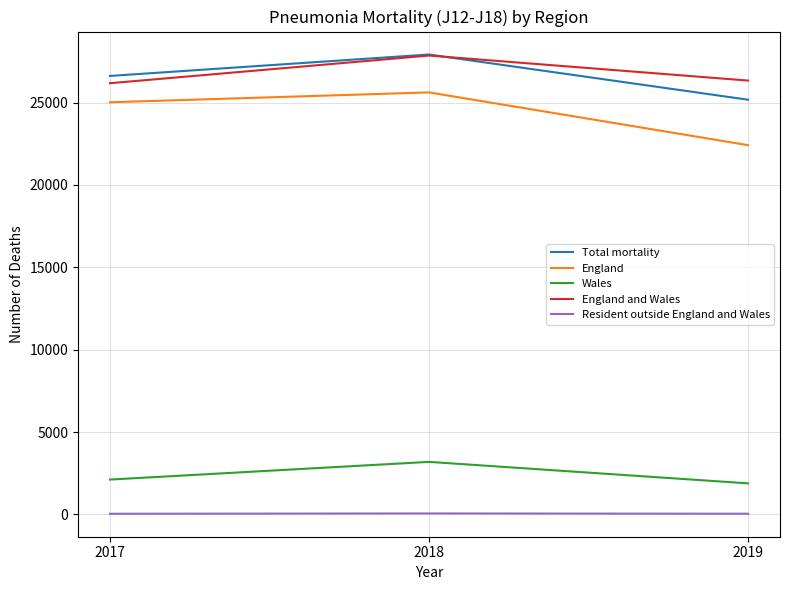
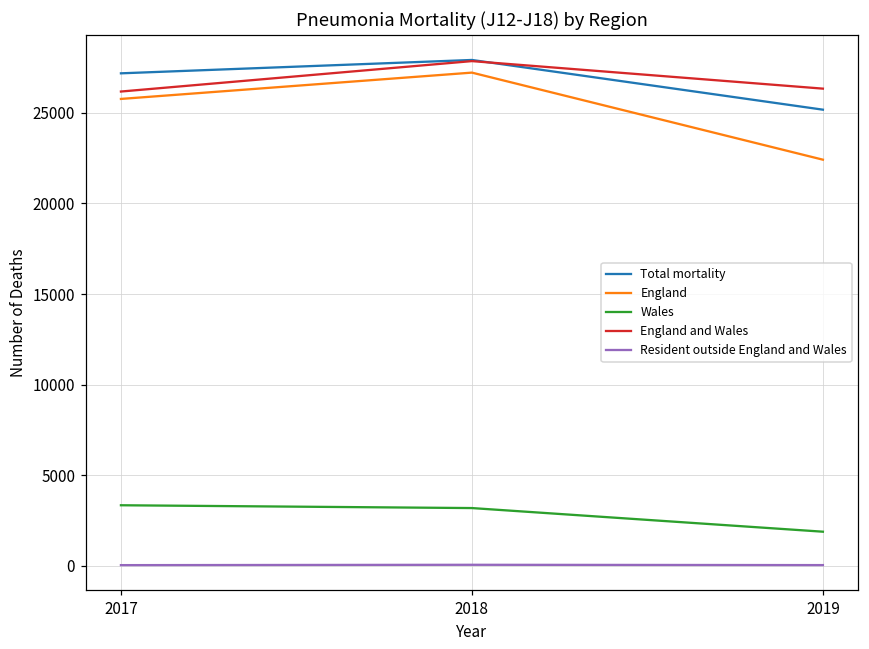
Total mortality, 2017: 26600 -> 27200
England, 2017: 25000 -> 25800
Wales, 2017: 2100 -> 3300
England, 2018: 25600 -> 27200
